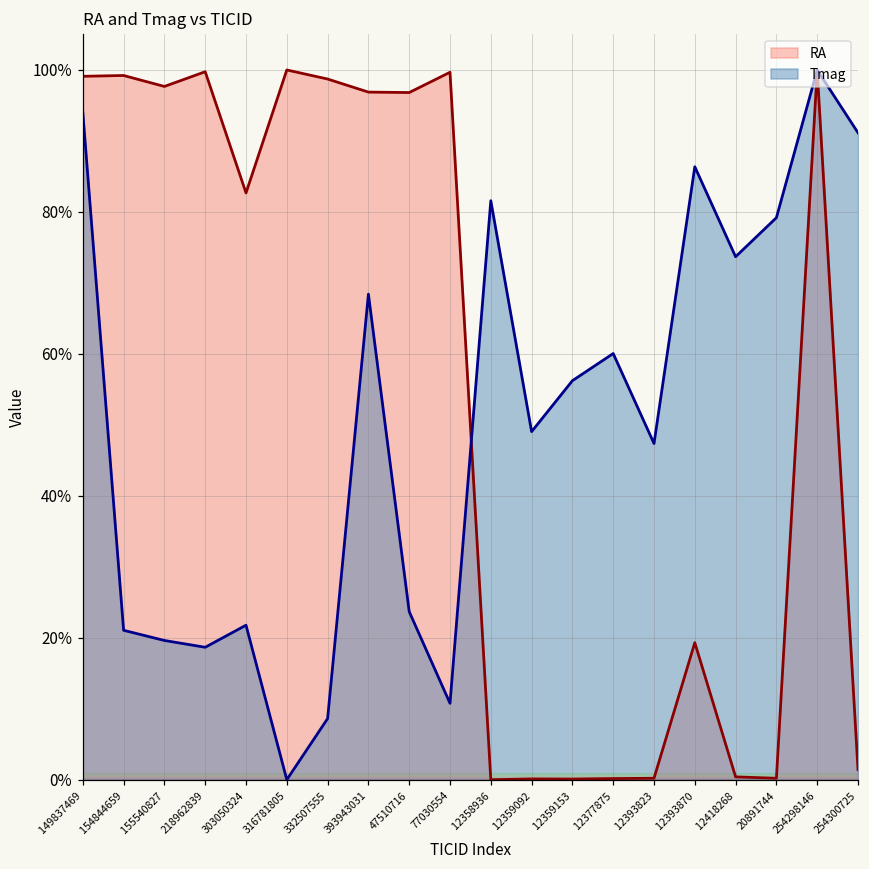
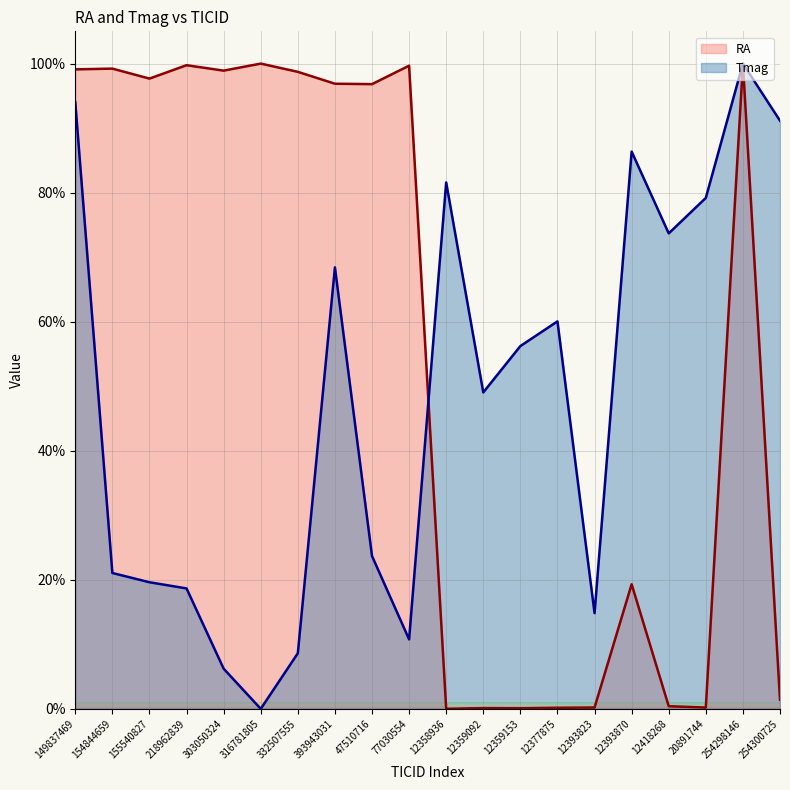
RA, 303050324: 83% -> 99%
Tmag, 303050324: 22% -> 6%
Tmag, 12393823: 47% -> 15%
